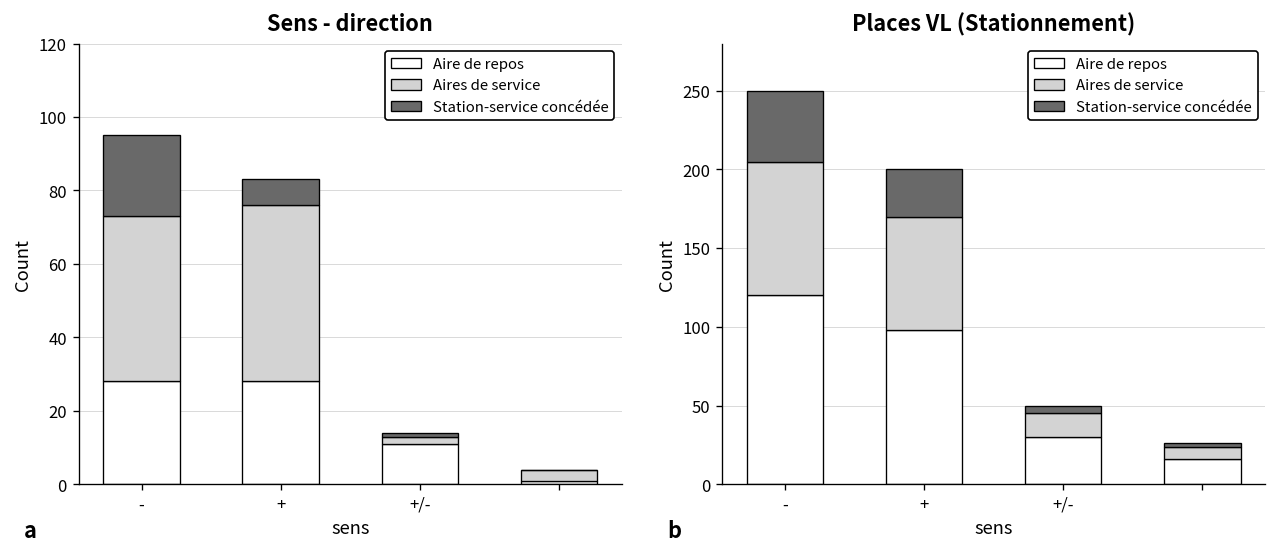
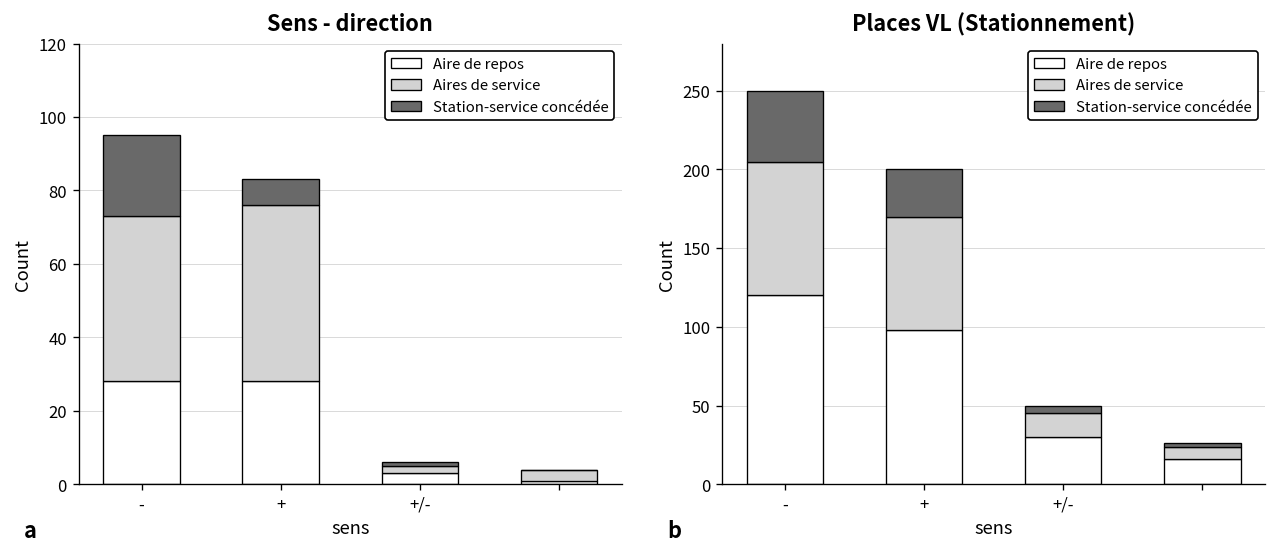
Sens - direction, Aire de repos, +/-: 11 -> 3
